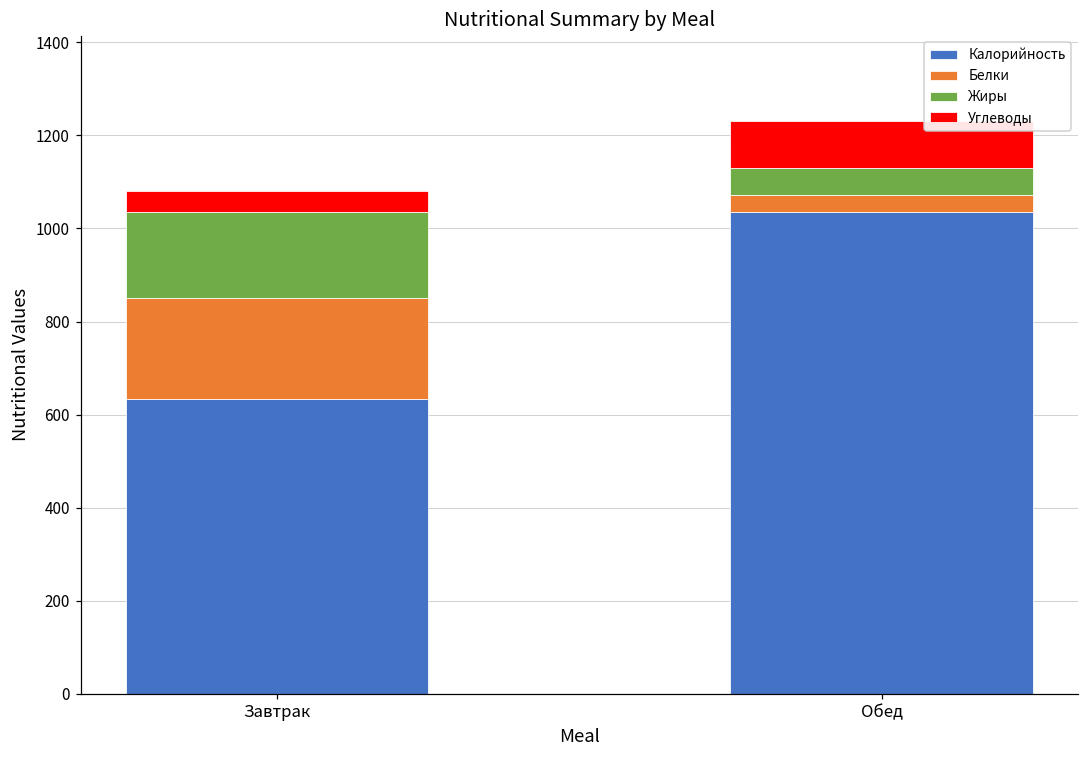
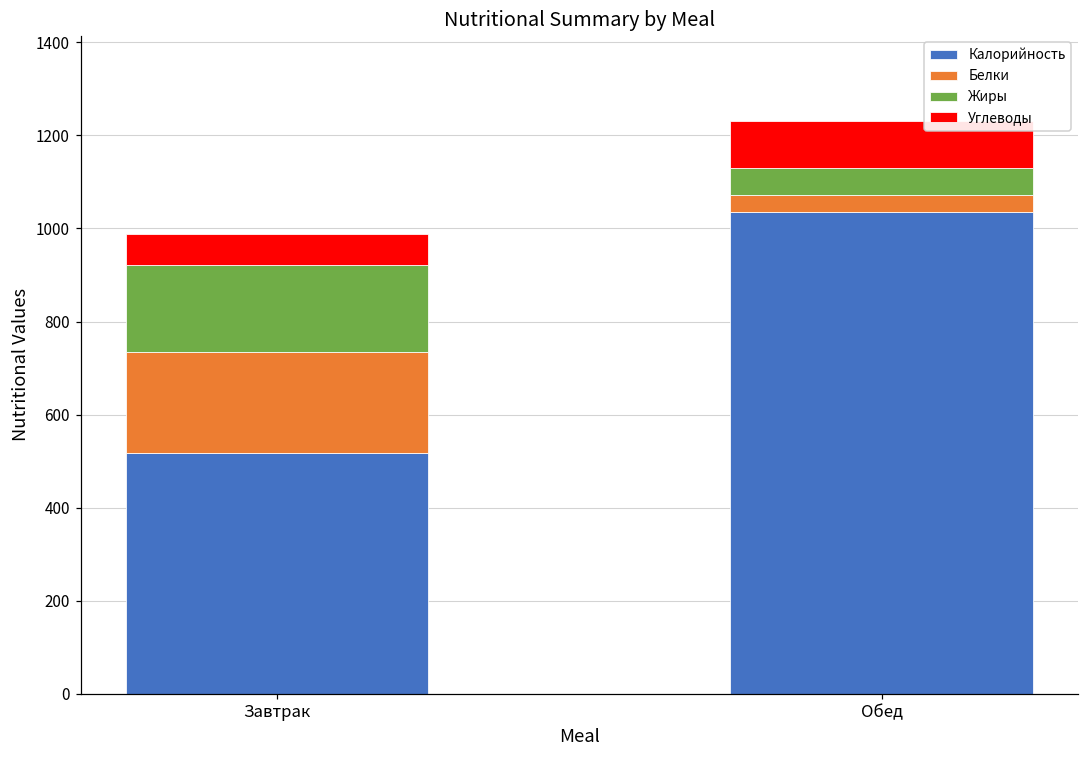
Калорийность, Завтрак: 630 -> 520
Углеводы, Завтрак: 40 -> 70
